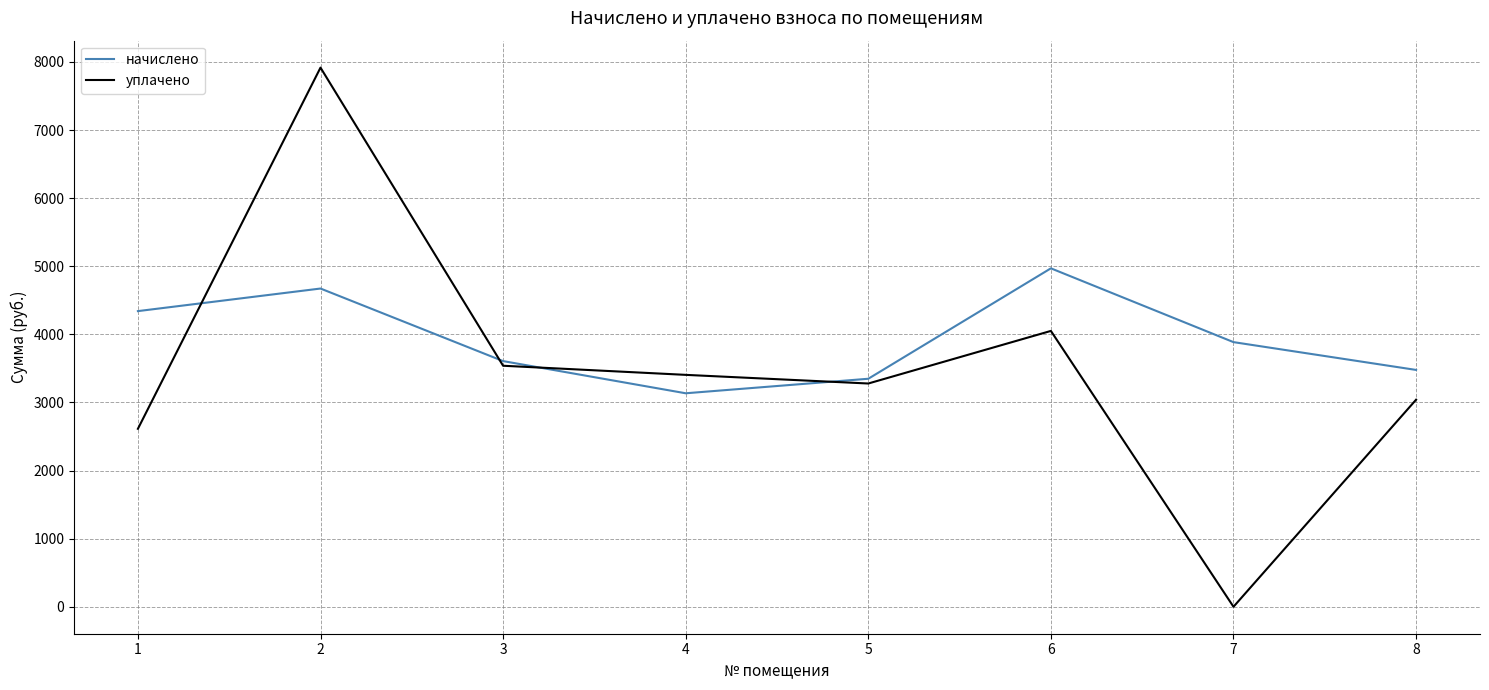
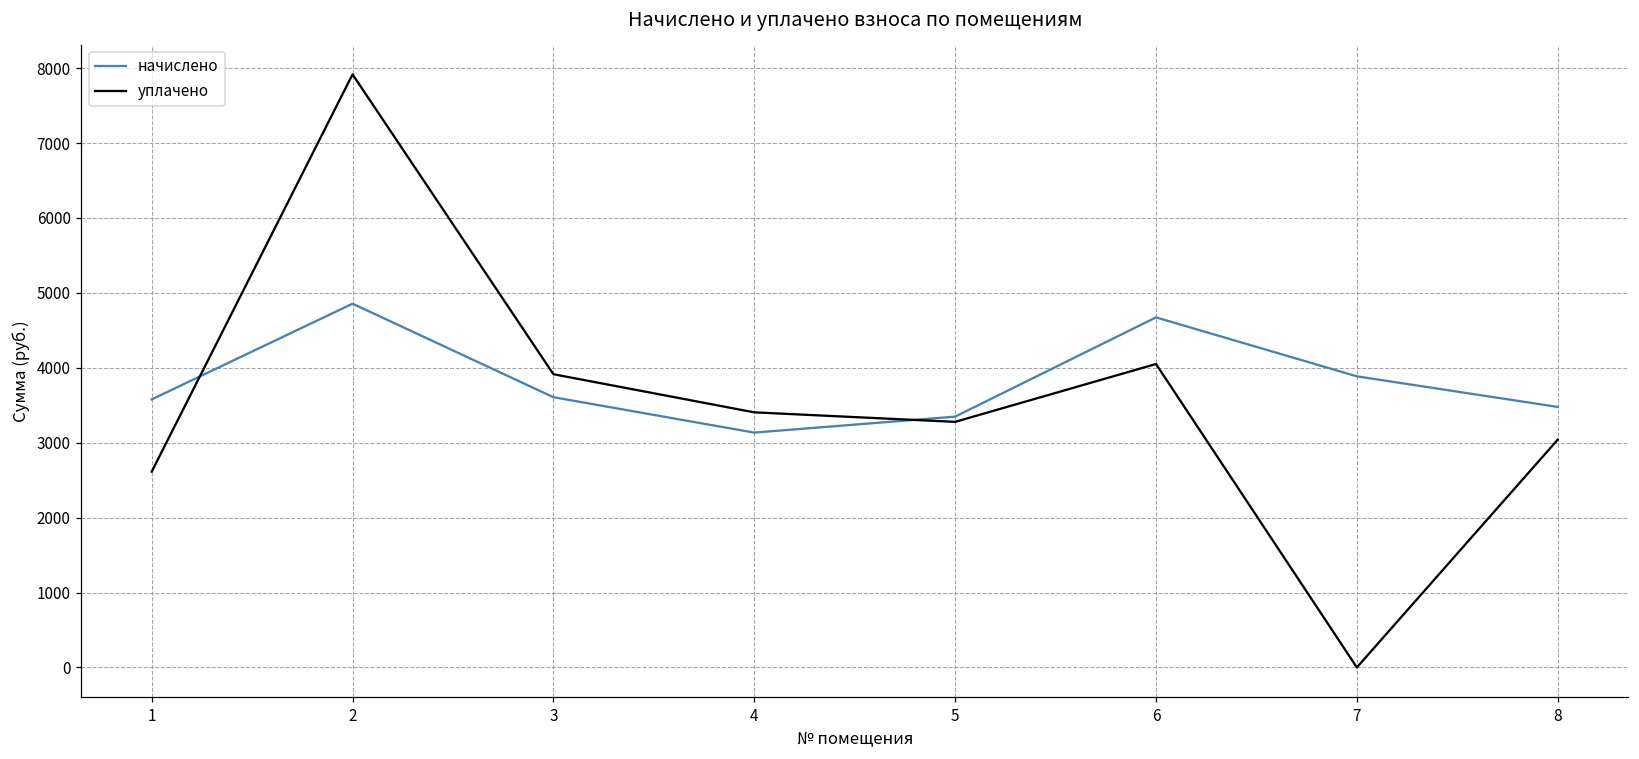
начислено, 1: 4300 -> 3600
начислено, 2: 4700 -> 4900
уплачено, 3: 3500 -> 3900
начислено, 6: 5000 -> 4700
